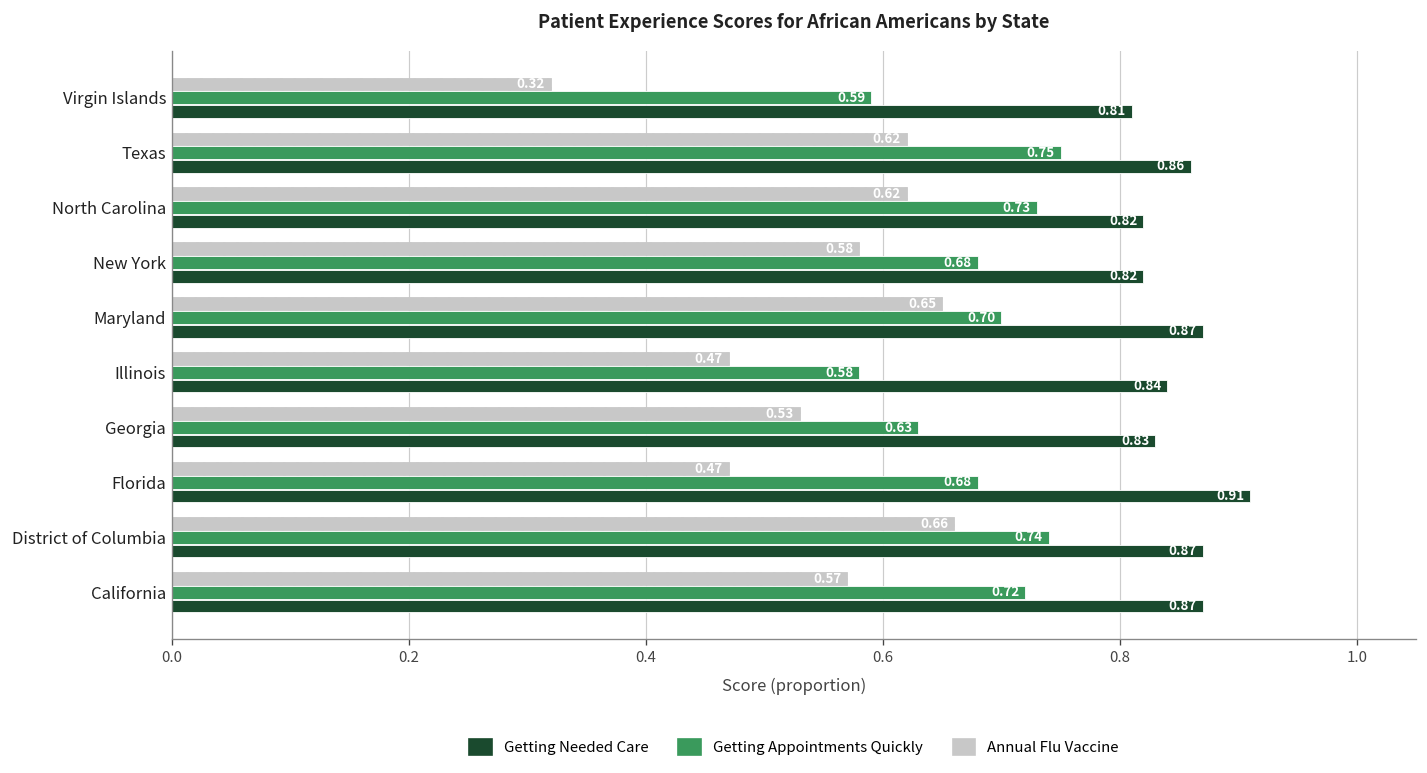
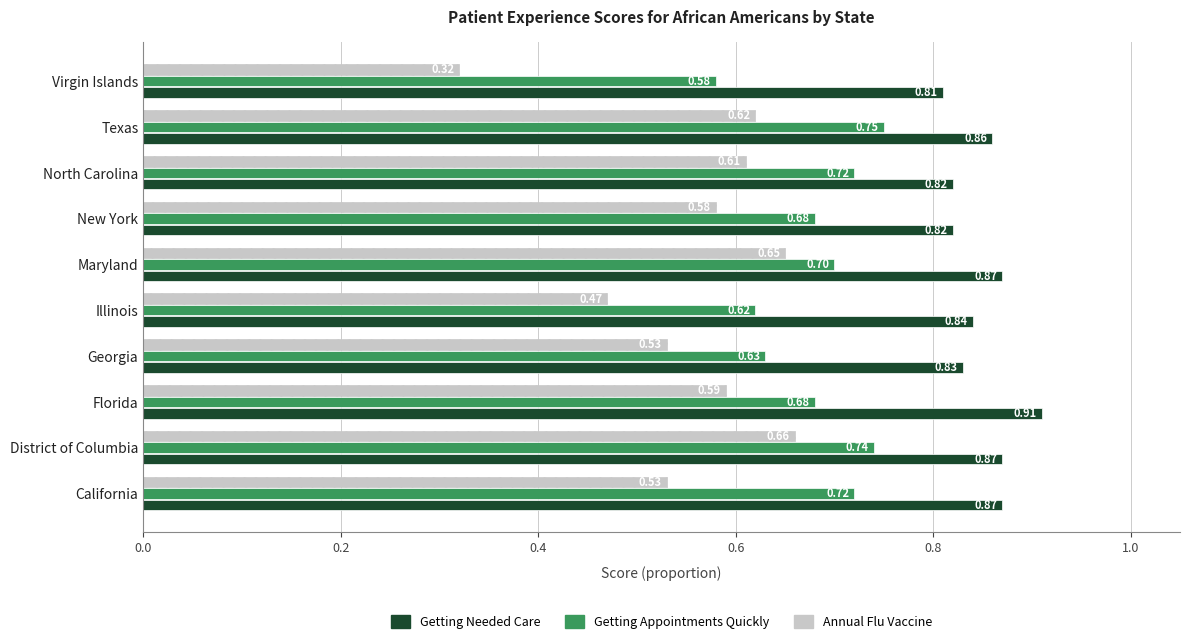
Getting Appointments Quickly, Virgin Islands: 0.59 -> 0.58
Annual Flu Vaccine, North Carolina: 0.62 -> 0.61
Getting Appointments Quickly, North Carolina: 0.73 -> 0.72
Getting Appointments Quickly, Illinois: 0.58 -> 0.62
Annual Flu Vaccine, Florida: 0.47 -> 0.59
Annual Flu Vaccine, California: 0.57 -> 0.53
